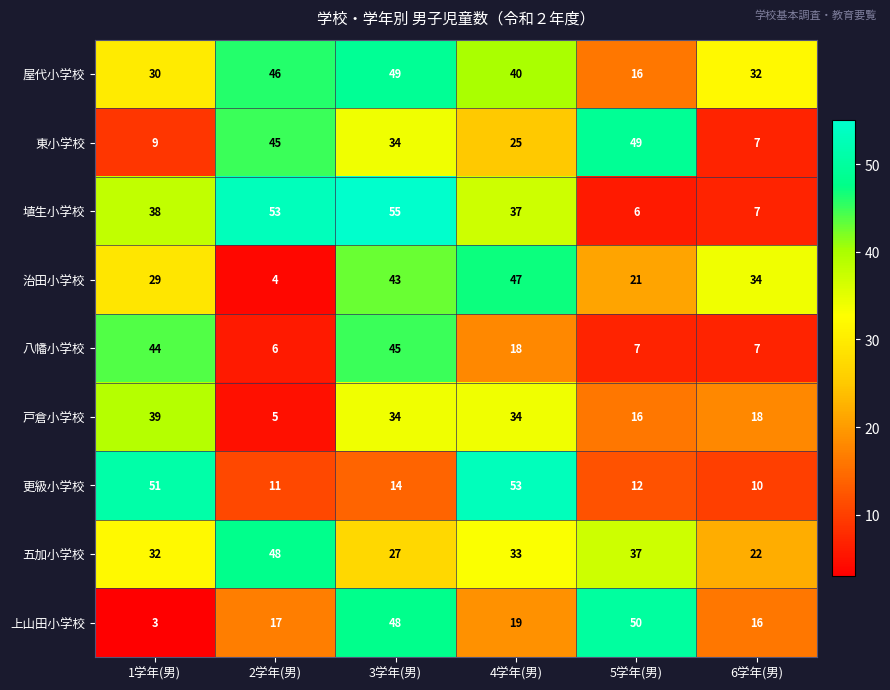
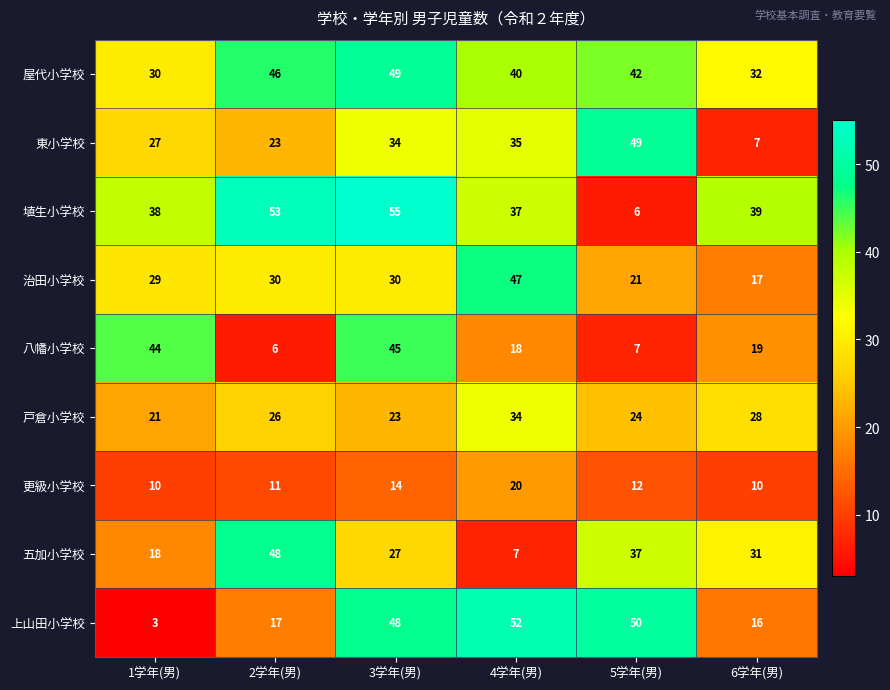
屋代小学校, 5学年(男): 16 -> 42
東小学校, 1学年(男): 9 -> 27
東小学校, 2学年(男): 45 -> 23
東小学校, 4学年(男): 25 -> 35
埴生小学校, 6学年(男): 7 -> 39
治田小学校, 2学年(男): 4 -> 30
治田小学校, 3学年(男): 43 -> 30
治田小学校, 6学年(男): 34 -> 17
八幡小学校, 6学年(男): 7 -> 19
戸倉小学校, 1学年(男): 39 -> 21
戸倉小学校, 2学年(男): 5 -> 26
戸倉小学校, 3学年(男): 34 -> 23
戸倉小学校, 5学年(男): 16 -> 24
戸倉小学校, 6学年(男): 18 -> 28
更級小学校, 1学年(男): 51 -> 10
更級小学校, 4学年(男): 53 -> 20
五加小学校, 1学年(男): 32 -> 18
五加小学校, 4学年(男): 33 -> 7
五加小学校, 6学年(男): 22 -> 31
上山田小学校, 4学年(男): 19 -> 52
